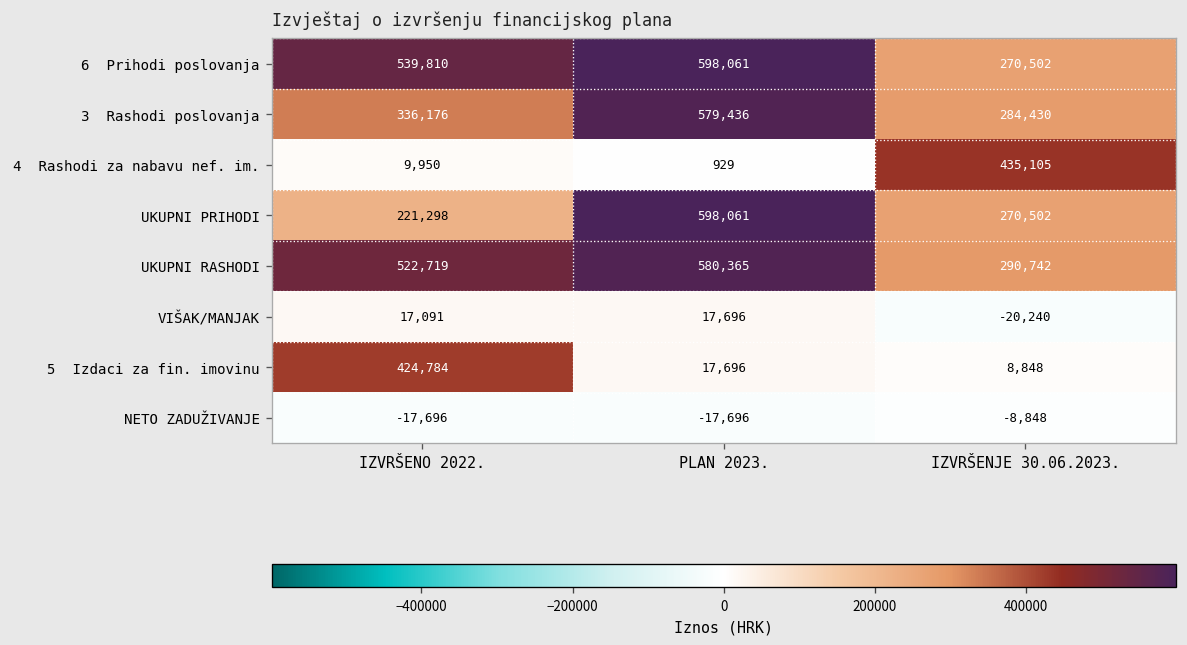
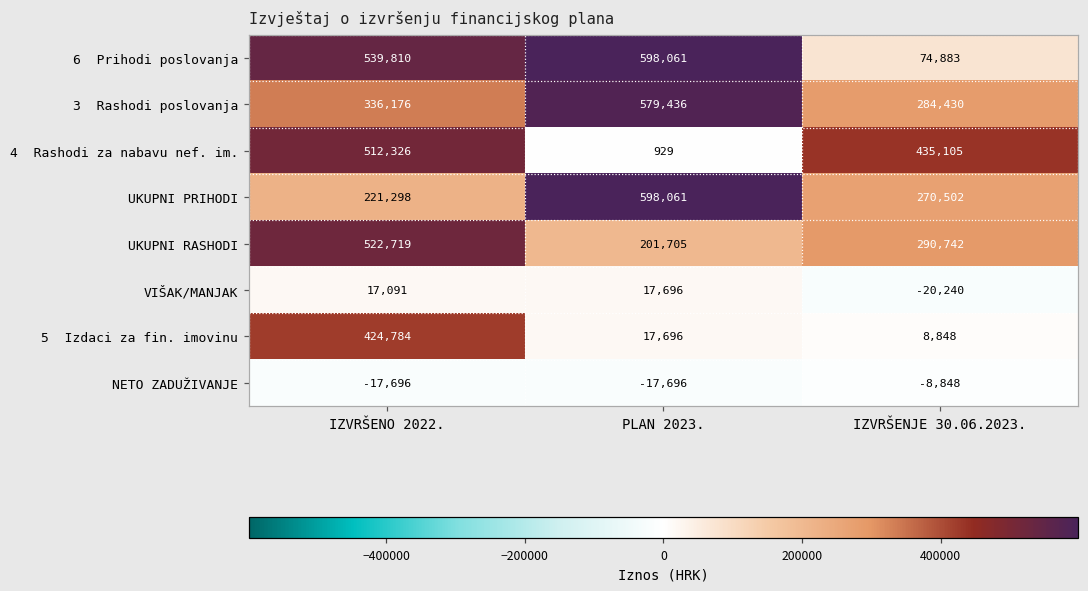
6 Prihodi poslovanja, IZVRŠENJE 30.06.2023.: 270,502 -> 74,883
4 Rashodi za nabavu nef. im., IZVRŠENO 2022.: 9,950 -> 512,326
UKUPNI RASHODI, PLAN 2023.: 580,365 -> 201,705
